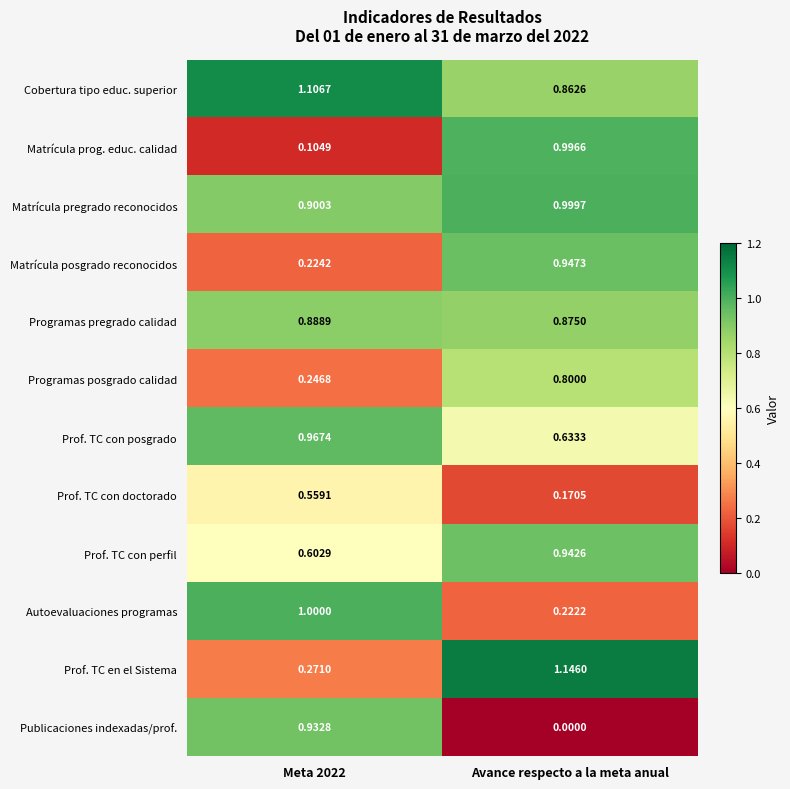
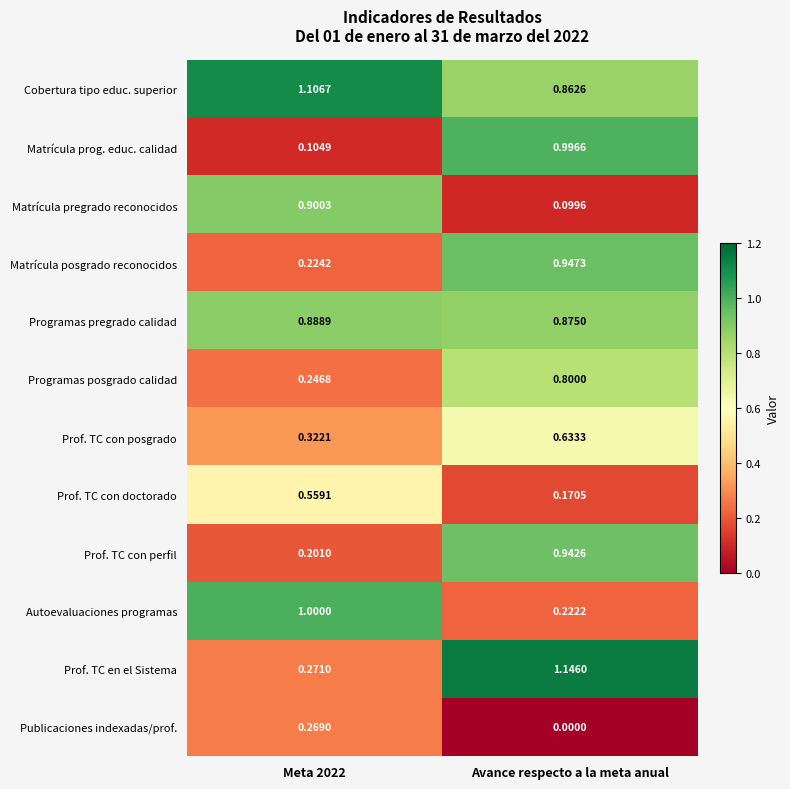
Matrícula pregrado reconocidos, Avance respecto a la meta anual: 0.9997 -> 0.0996
Prof. TC con posgrado, Meta 2022: 0.9674 -> 0.3221
Prof. TC con perfil, Meta 2022: 0.6029 -> 0.2010
Publicaciones indexadas/prof., Meta 2022: 0.9328 -> 0.2690
